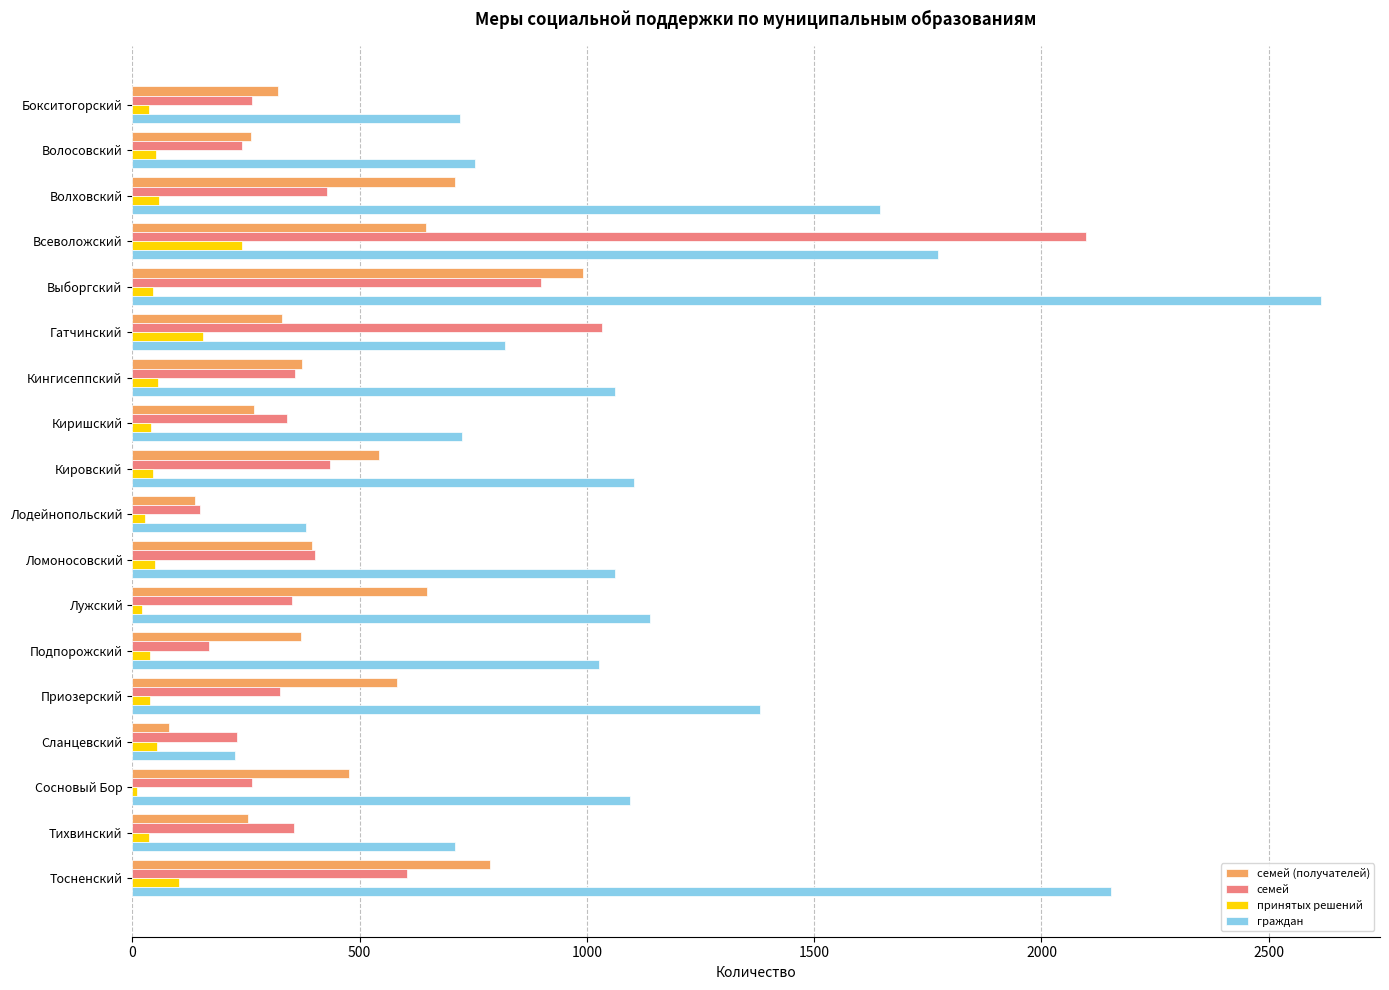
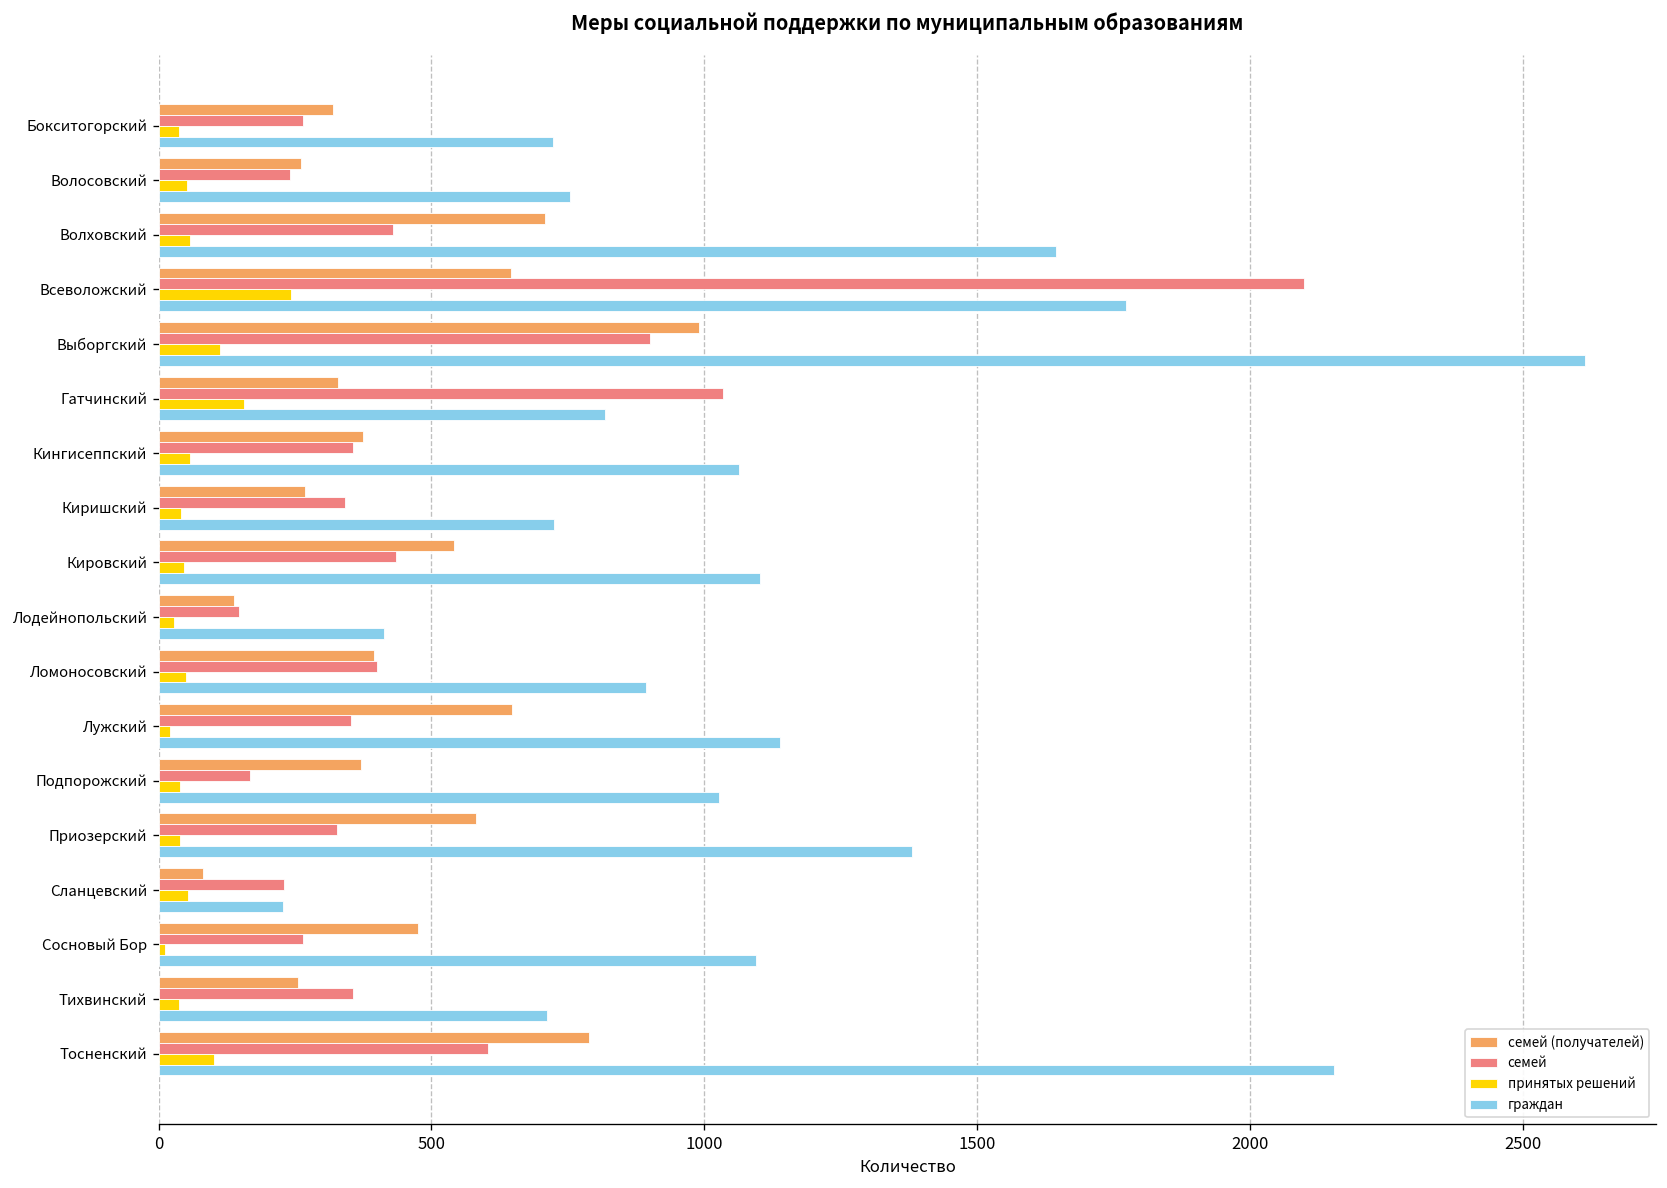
принятых решений, Выборгский: 50 -> 110
граждан, Лодейнопольский: 380 -> 410
граждан, Ломоносовский: 1060 -> 890
